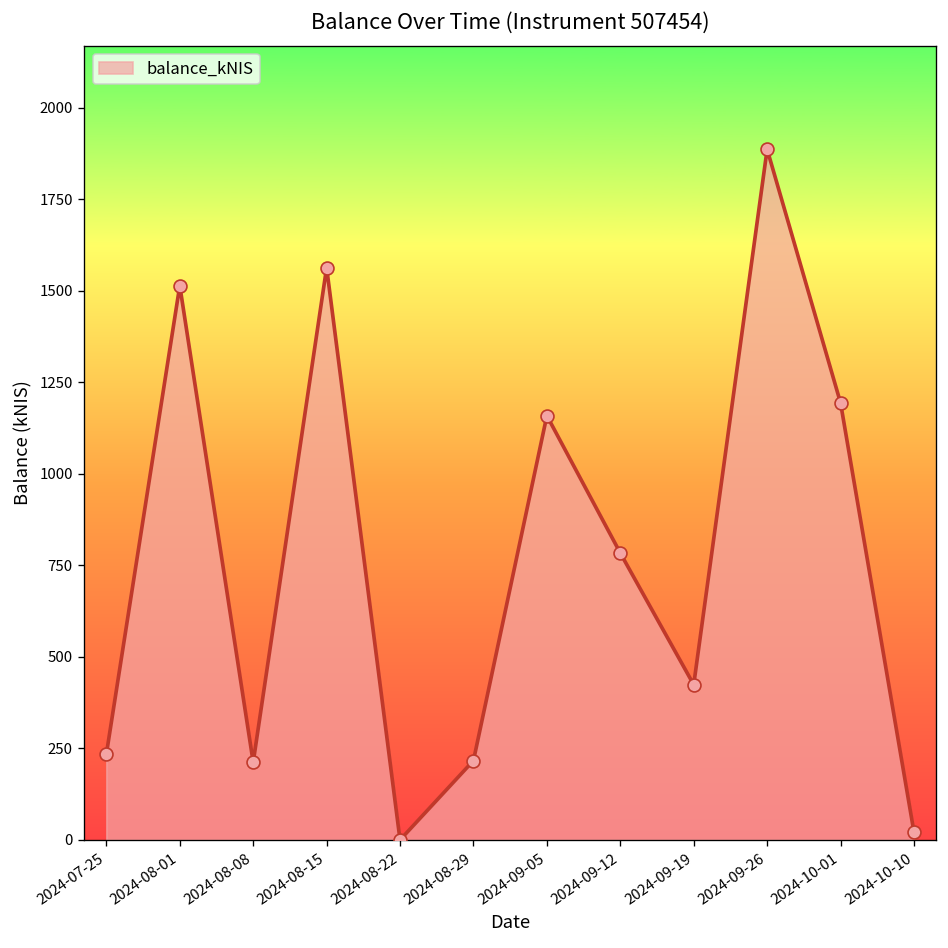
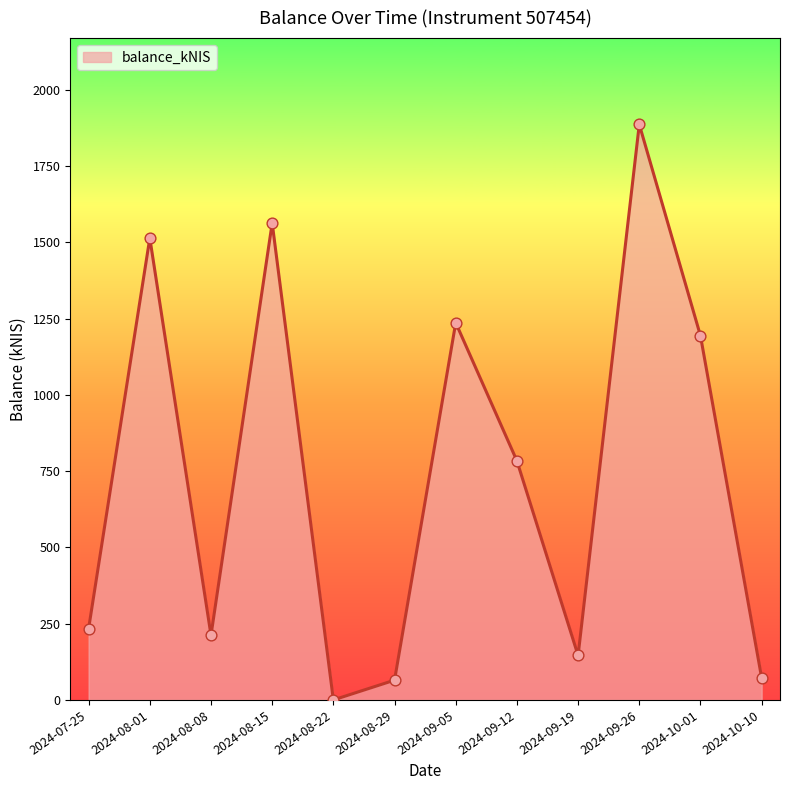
2024-08-29: 220 -> 60
2024-09-05: 1160 -> 1240
2024-09-19: 420 -> 150
2024-10-10: 20 -> 70
